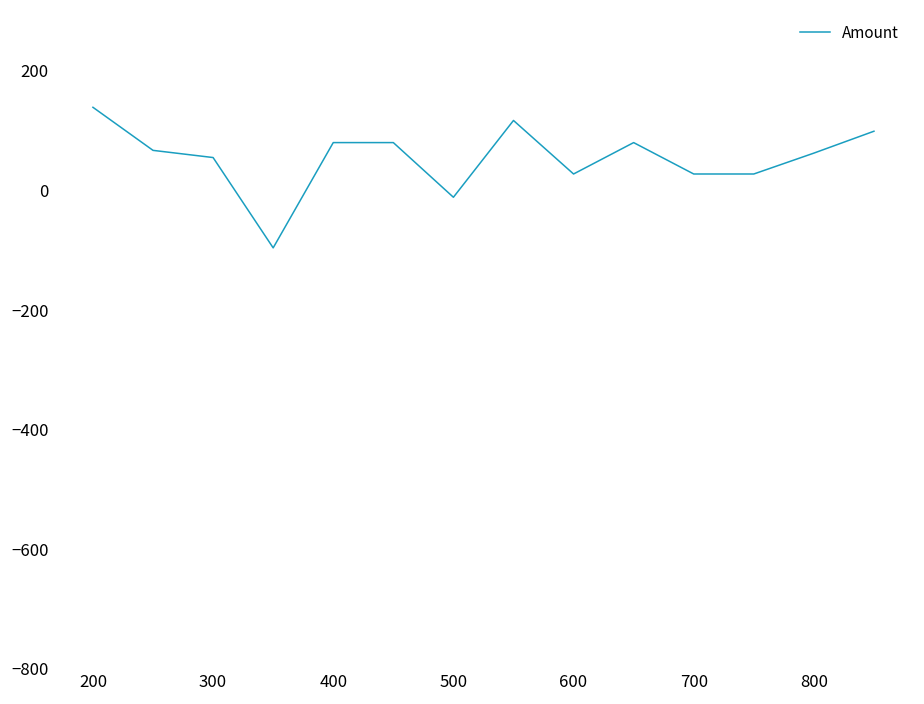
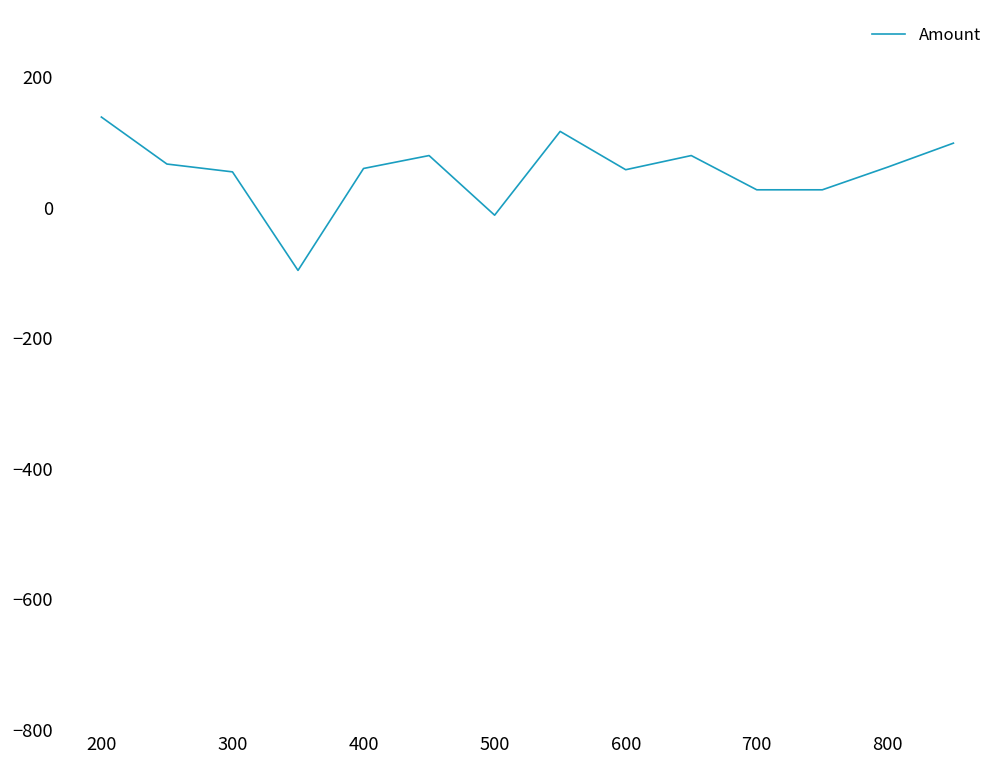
400: 80 -> 60
600: 30 -> 60
